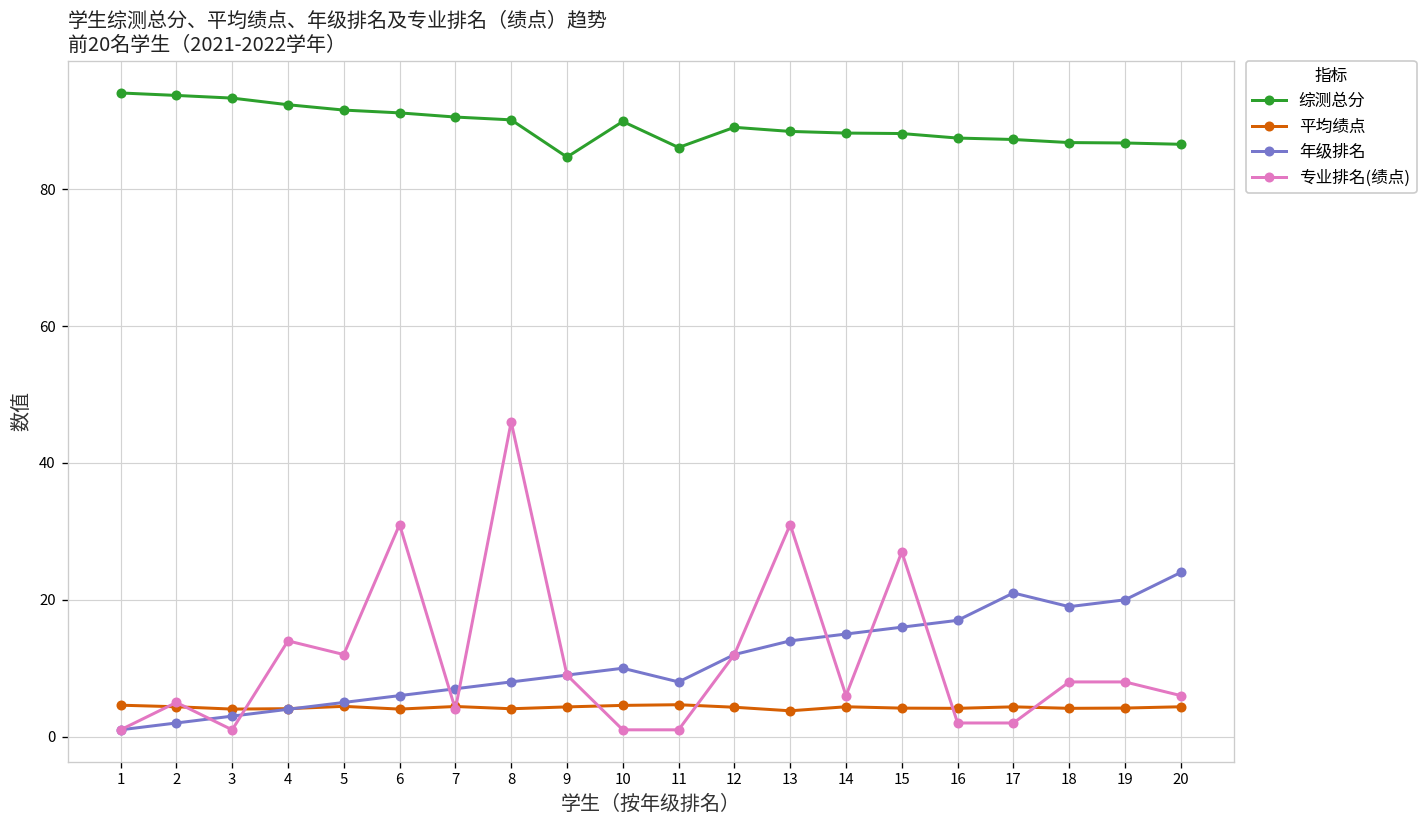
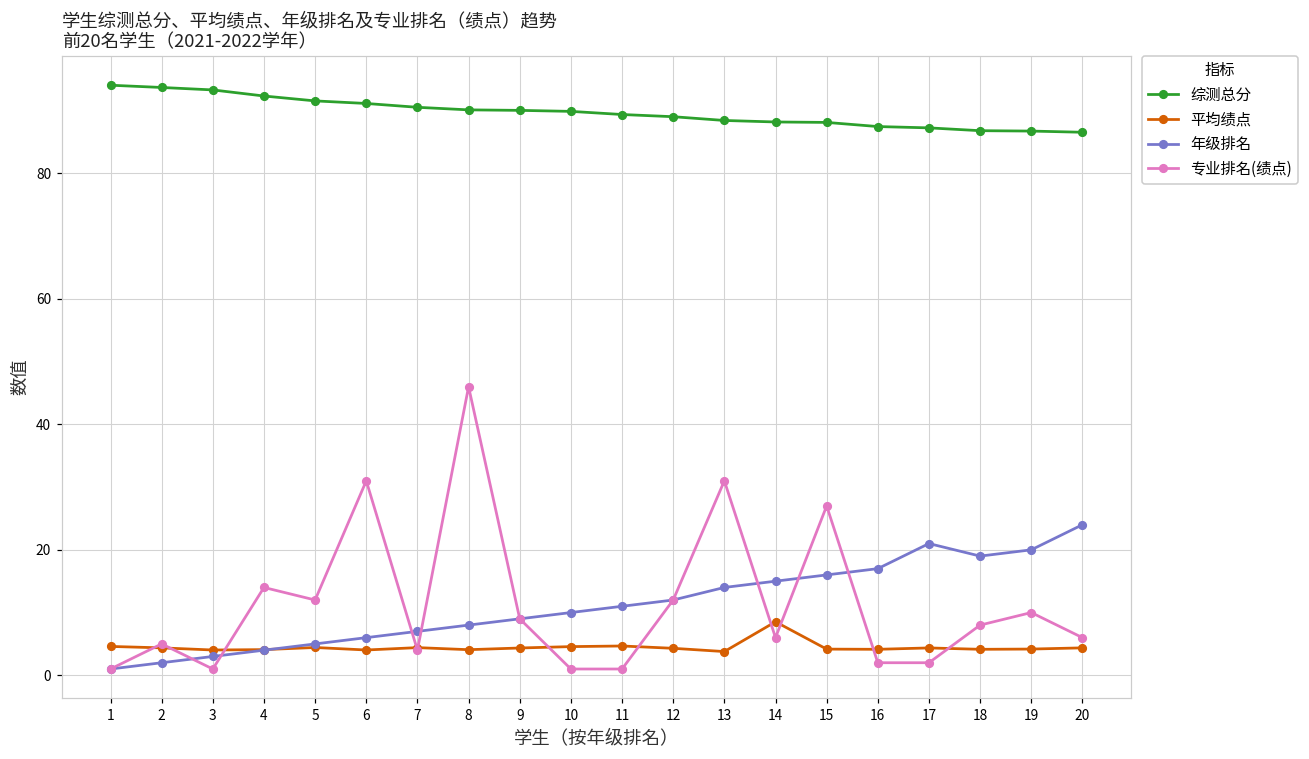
综测总分, 9: 85 -> 90
综测总分, 11: 86 -> 89
年级排名, 11: 8 -> 11
平均绩点, 14: 4 -> 9
专业排名(绩点), 19: 8 -> 10
